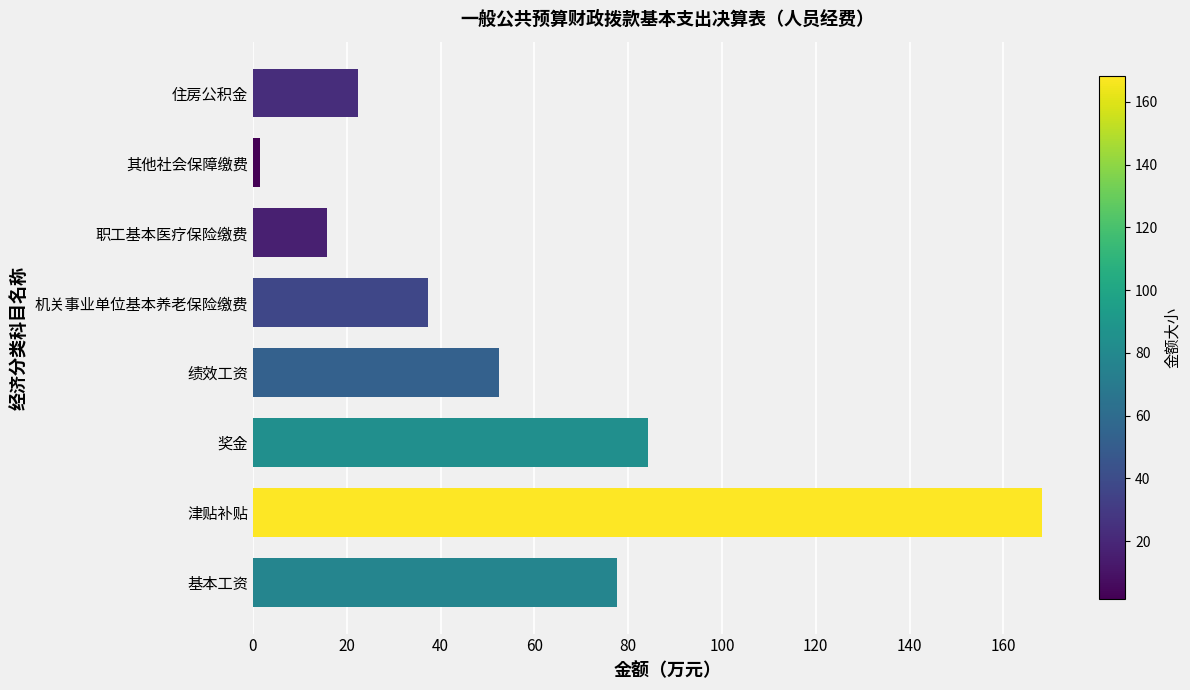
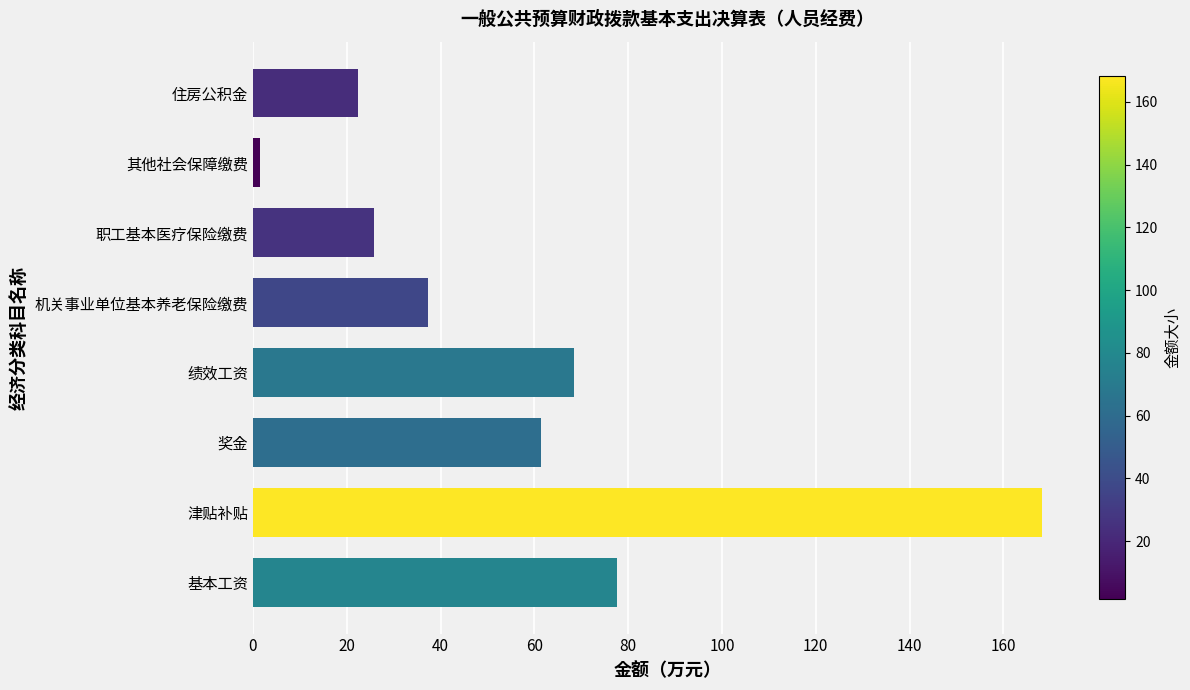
职工基本医疗保险缴费: 16 -> 26
绩效工资: 52 -> 68
奖金: 84 -> 61
